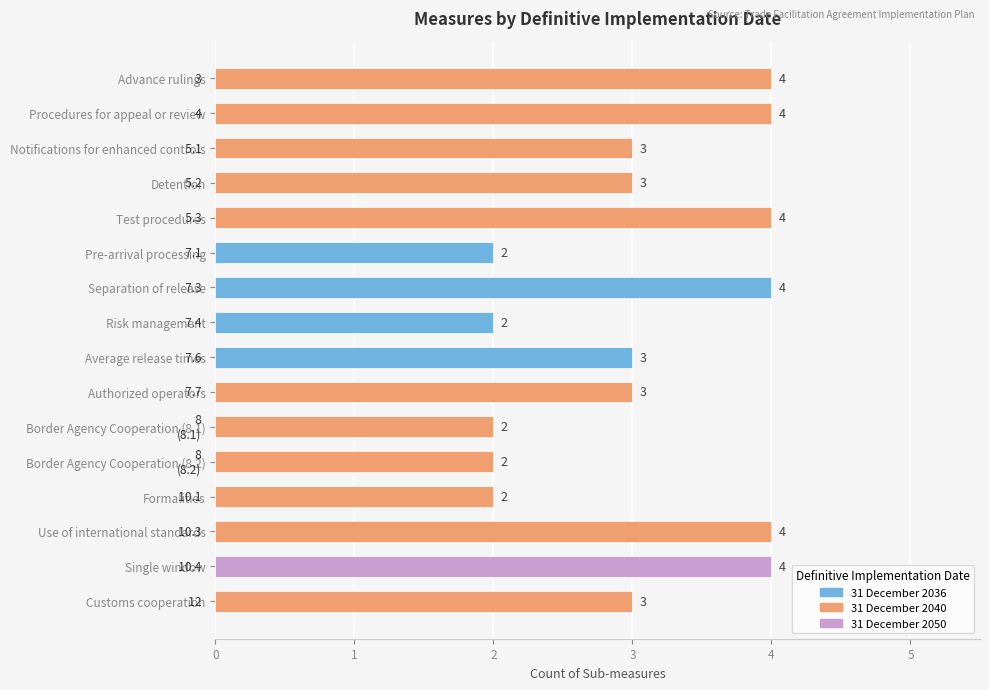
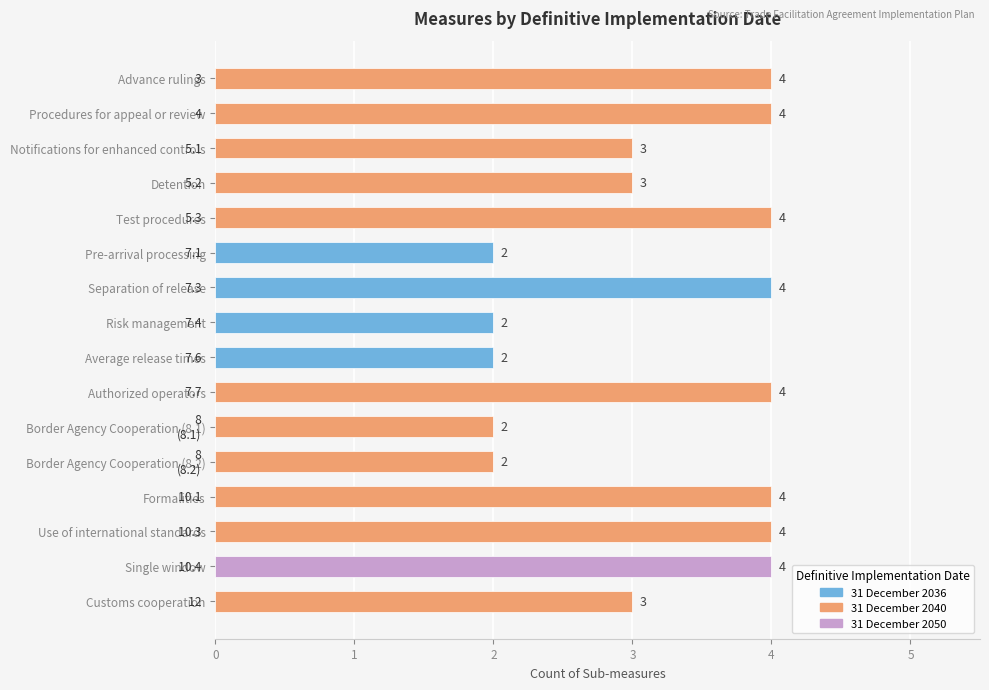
Average release times: 3 -> 2
Authorized operators: 3 -> 4
Formalities: 2 -> 4
